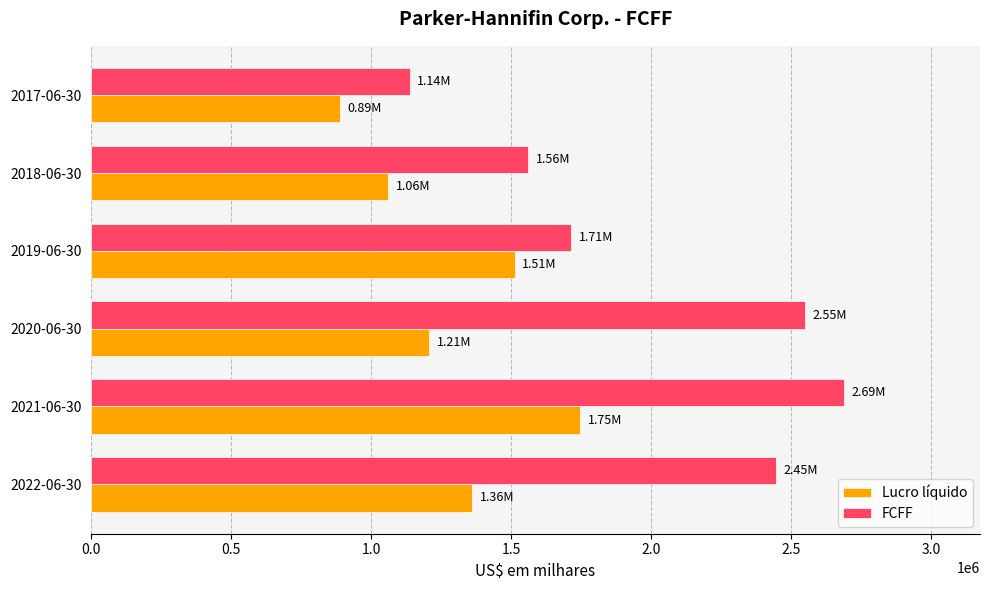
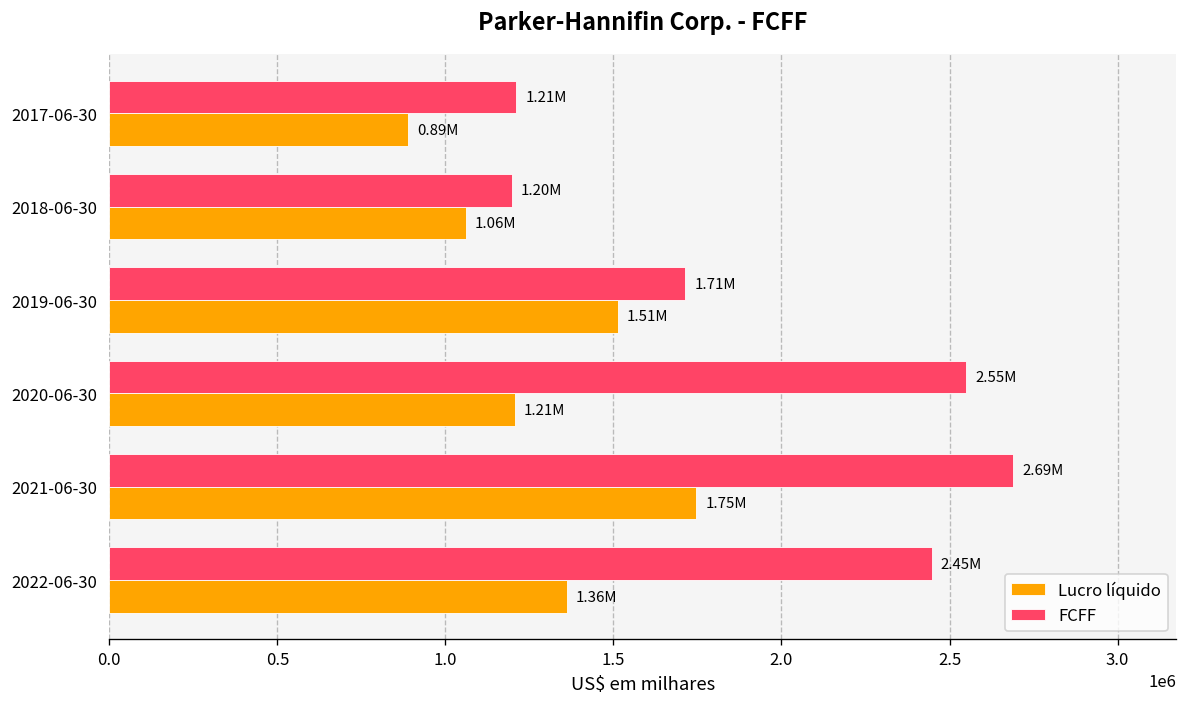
FCFF, 2017-06-30: 1.14M -> 1.21M
FCFF, 2018-06-30: 1.56M -> 1.20M
